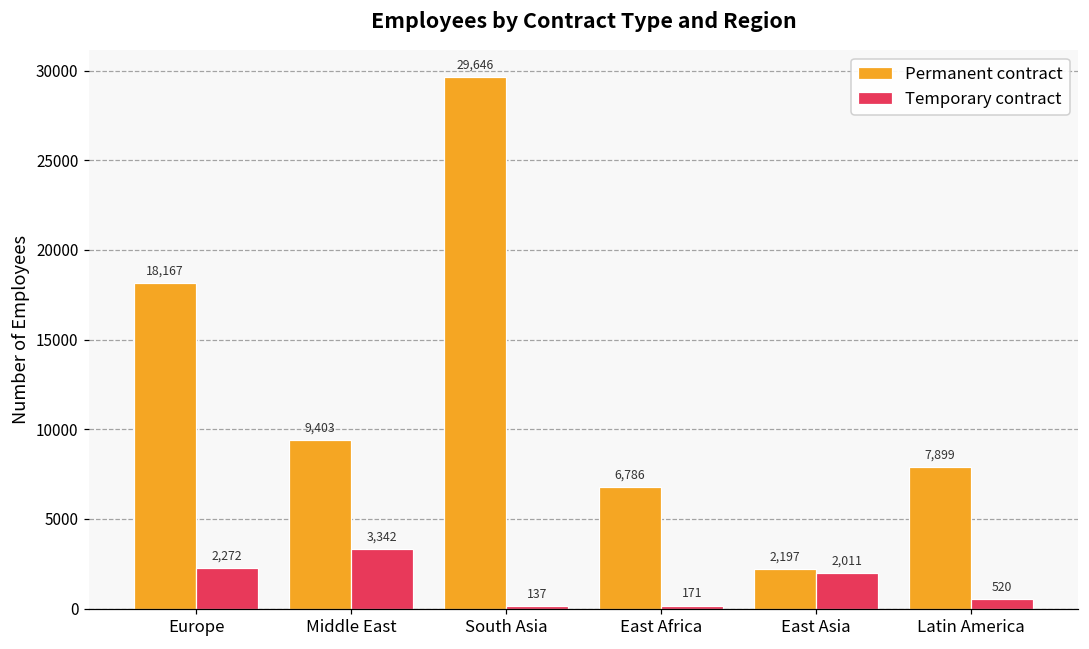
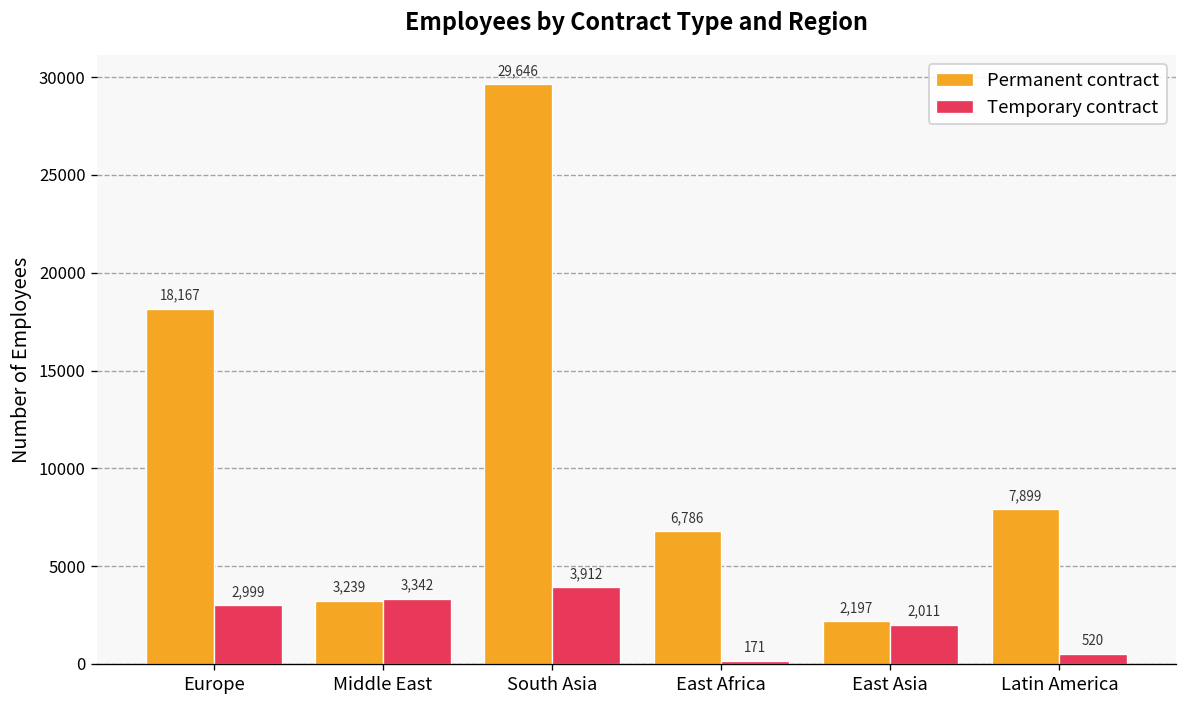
Temporary contract, Europe: 2,272 -> 2,999
Permanent contract, Middle East: 9,403 -> 3,239
Temporary contract, South Asia: 137 -> 3,912
